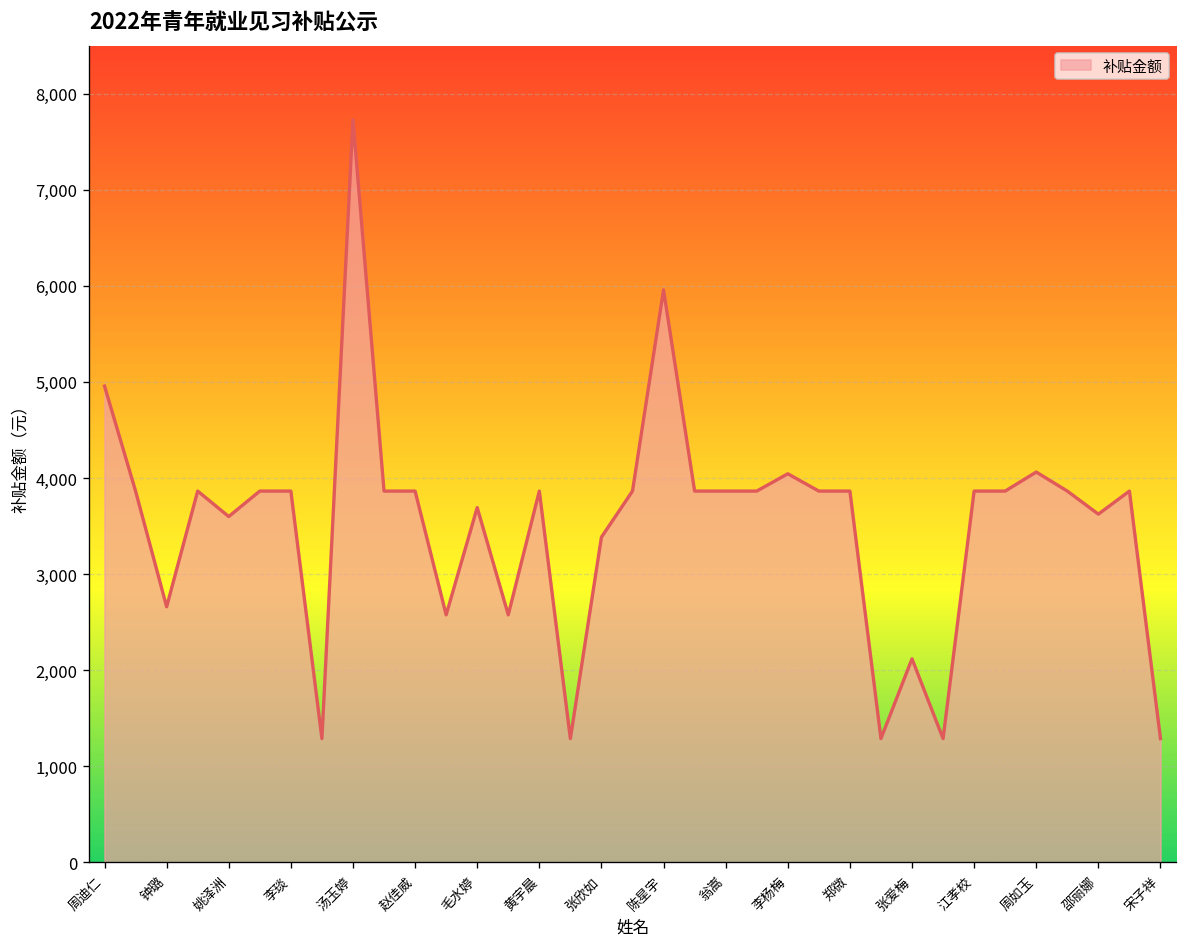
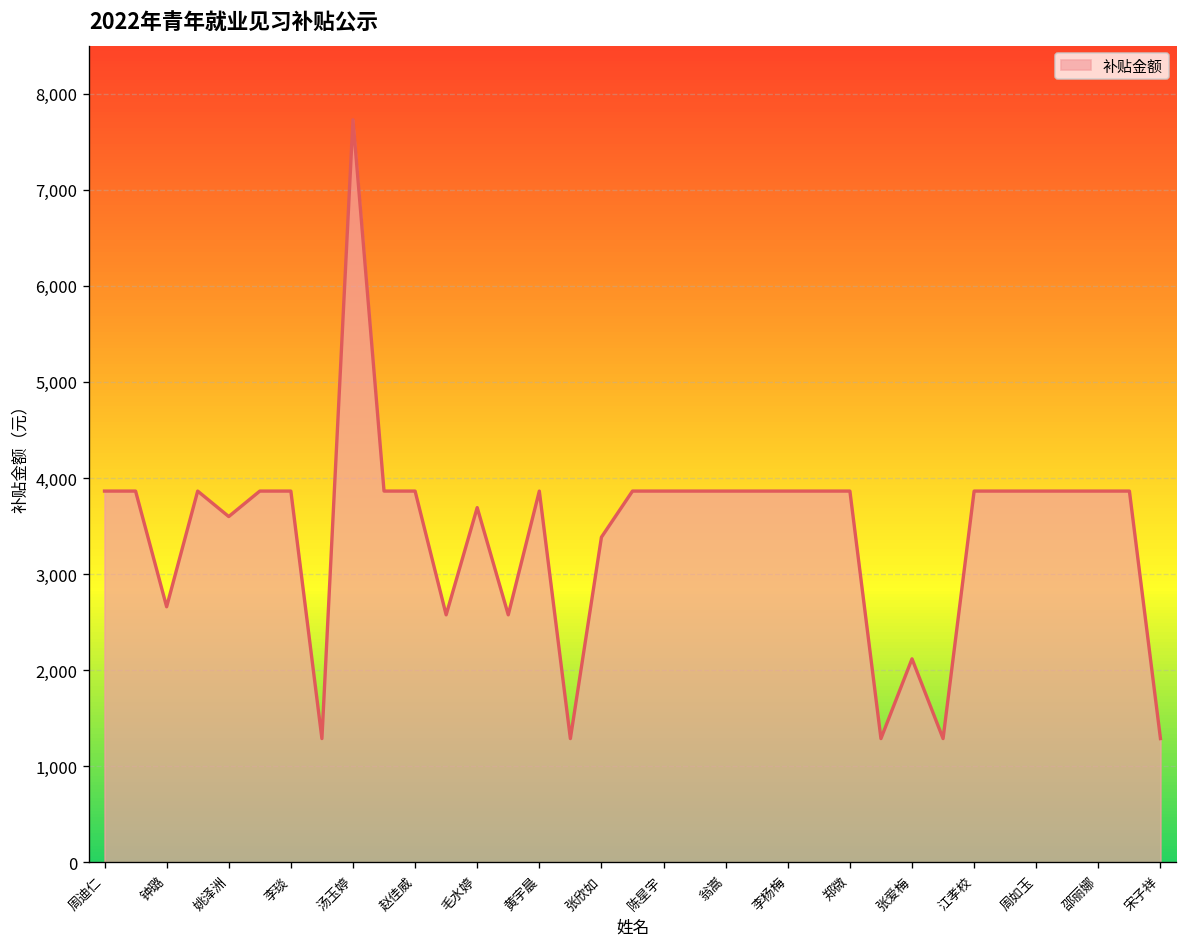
周迪仁: 5,000 -> 3,900
陈星宇: 6,000 -> 3,900
李杨梅: 4,000 -> 3,900
周如玉: 4,100 -> 3,900
邵丽娜: 3,600 -> 3,900
